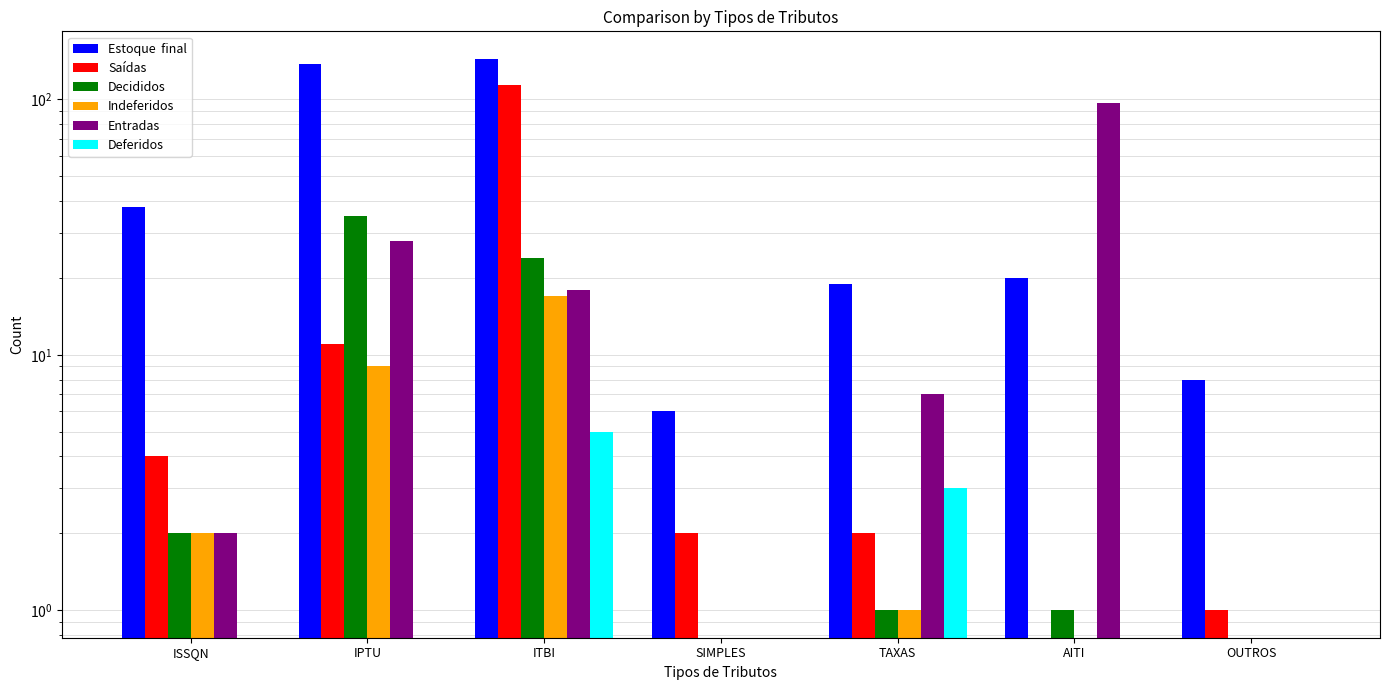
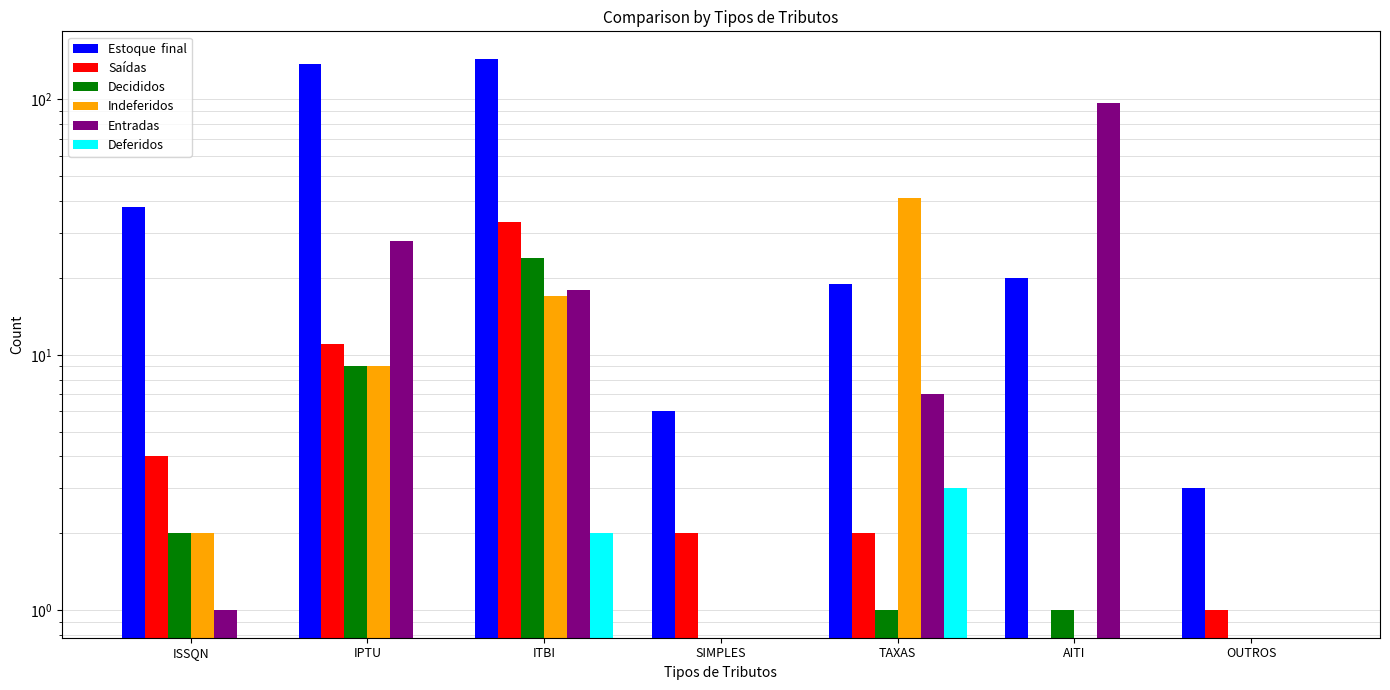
Entradas, ISSQN: 2 -> 1
Decididos, IPTU: 35 -> 9
Saídas, ITBI: 110 -> 33
Deferidos, ITBI: 5 -> 2
Indeferidos, TAXAS: 1 -> 41
Estoque final, OUTROS: 8 -> 3
